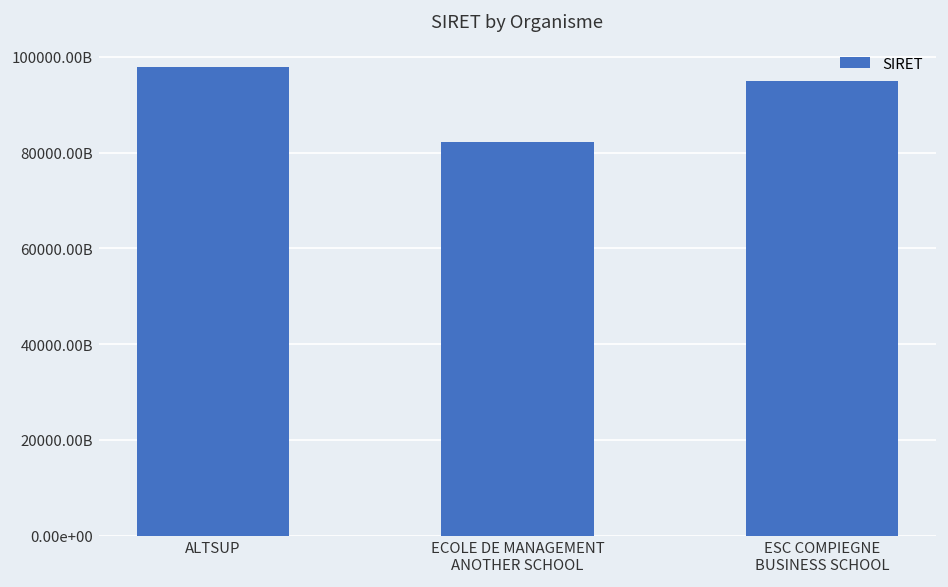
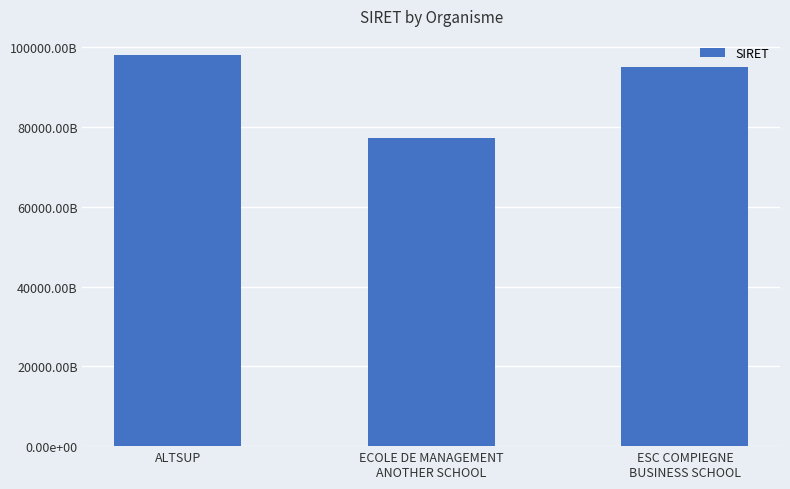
ECOLE DE MANAGEMENT ANOTHER SCHOOL: 82000000000000 -> 77000000000000
